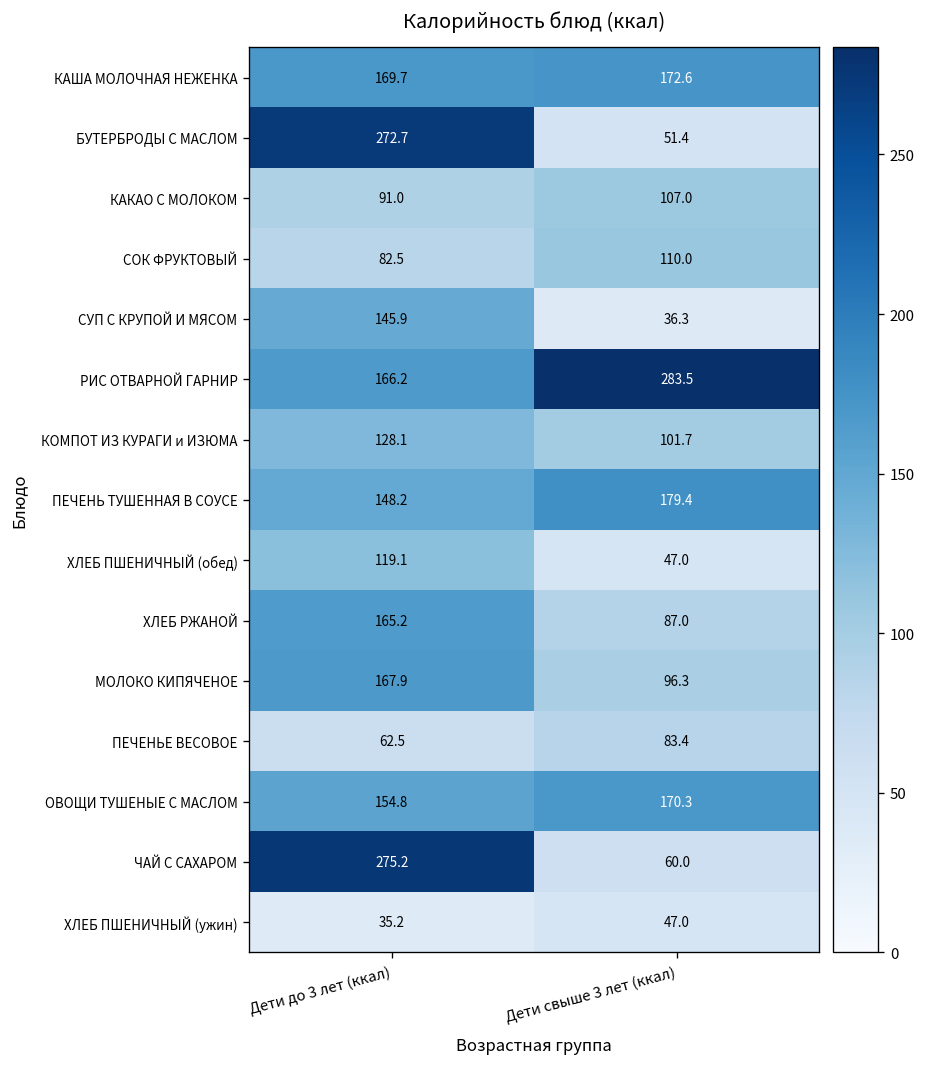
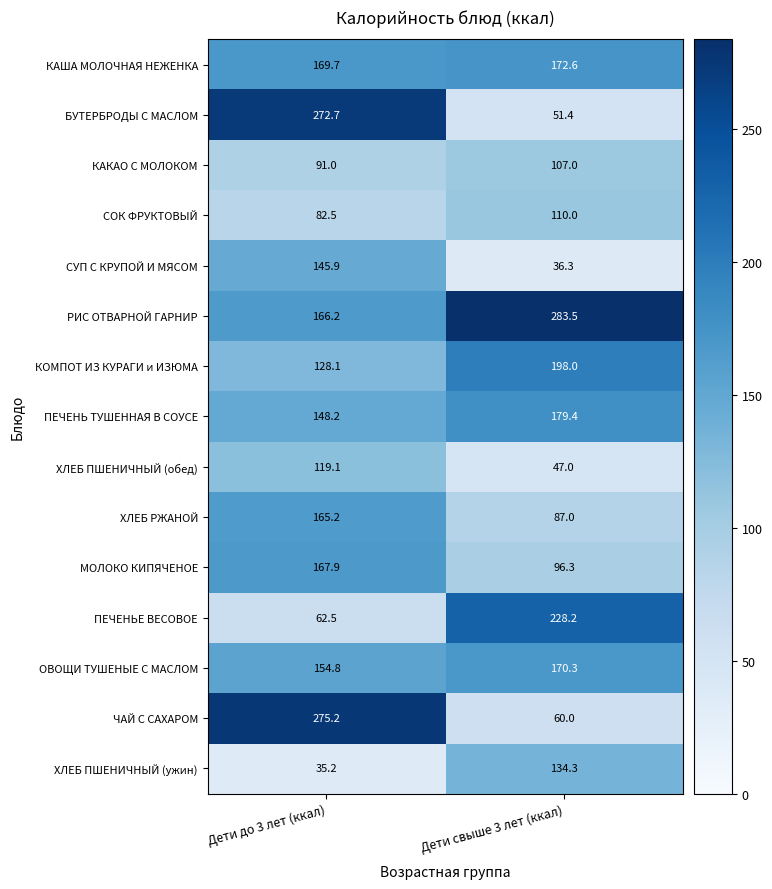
КОМПОТ ИЗ КУРАГИ и ИЗЮМА, Дети свыше 3 лет (ккал): 101.7 -> 198.0
ПЕЧЕНЬЕ ВЕСОВОЕ, Дети свыше 3 лет (ккал): 83.4 -> 228.2
ХЛЕБ ПШЕНИЧНЫЙ (ужин), Дети свыше 3 лет (ккал): 47.0 -> 134.3
